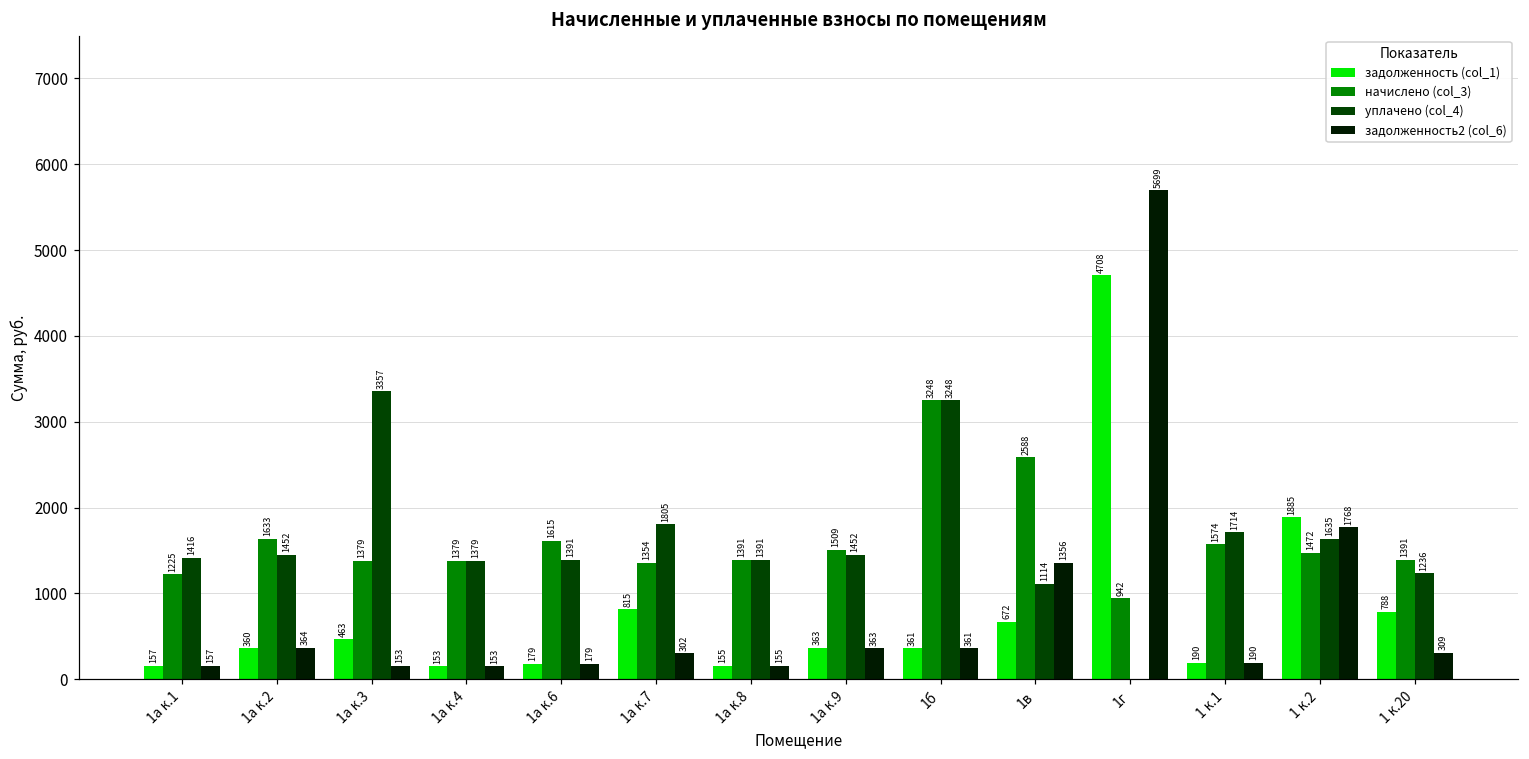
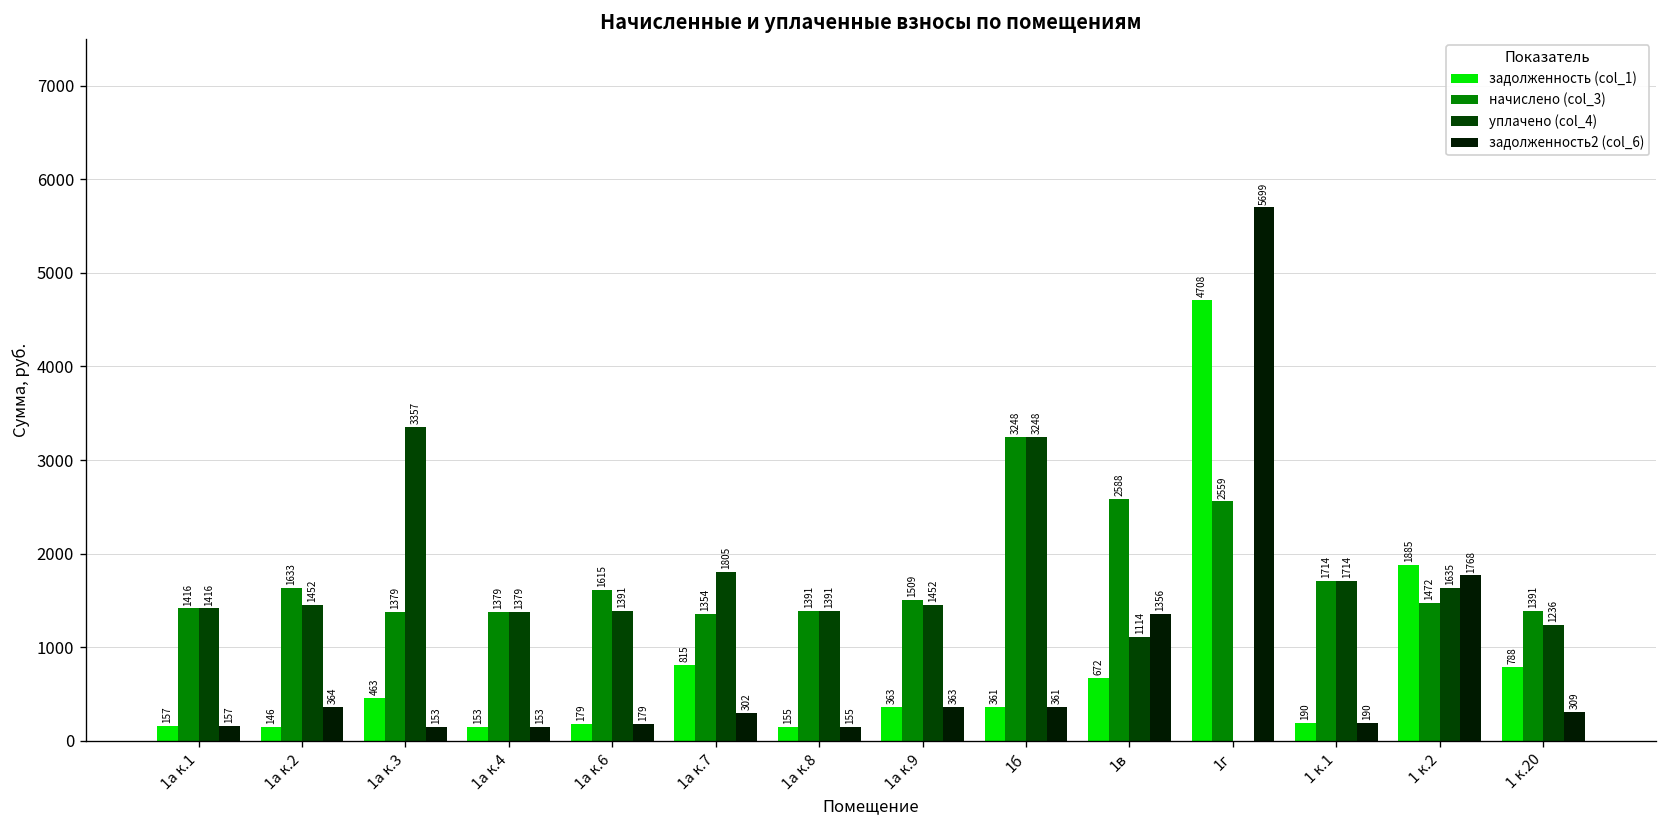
начислено (col_3), 1а к.1: 1225 -> 1416
задолженность (col_1), 1а к.2: 360 -> 146
начислено (col_3), 1г: 942 -> 2559
начислено (col_3), 1 к.1: 1574 -> 1714
